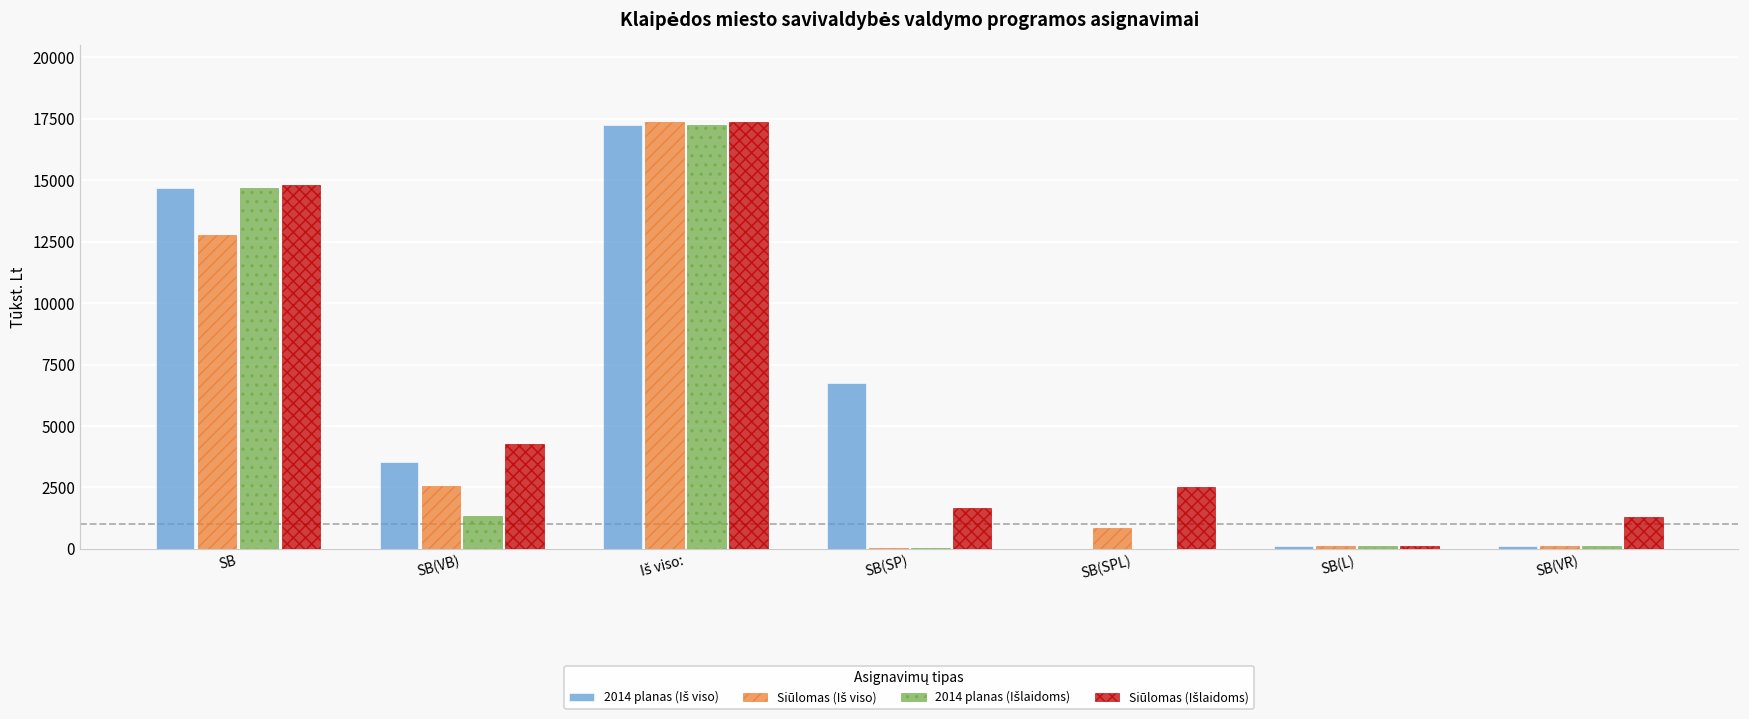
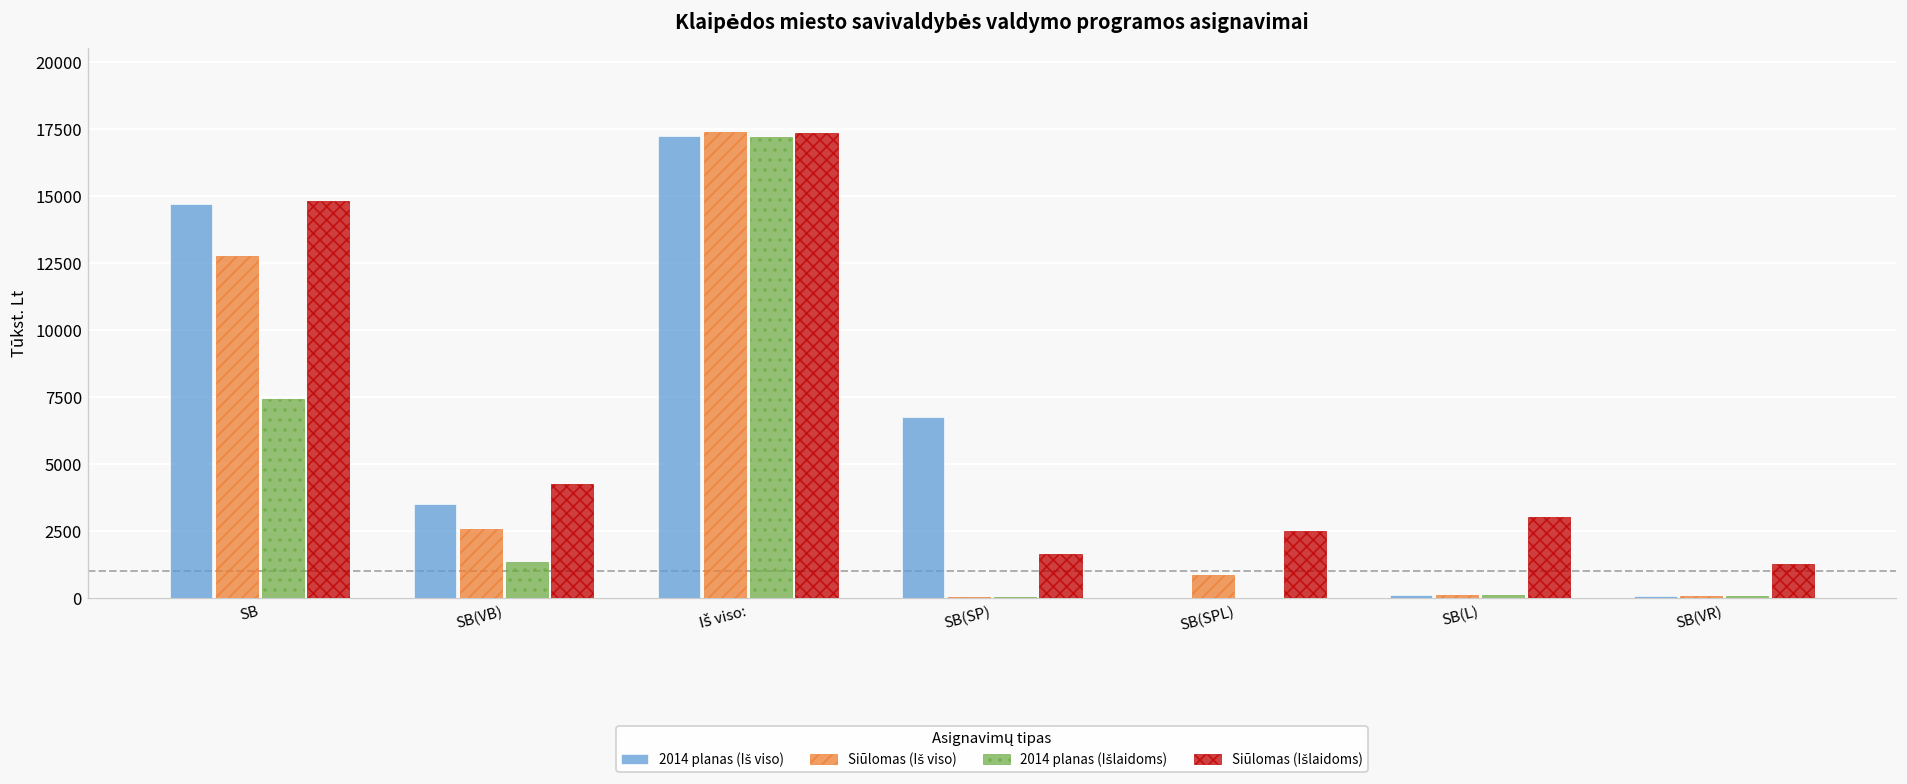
2014 planas (Išlaidoms), SB: 14700 -> 7400
Siūlomas (Išlaidoms), SB(L): 100 -> 3000
